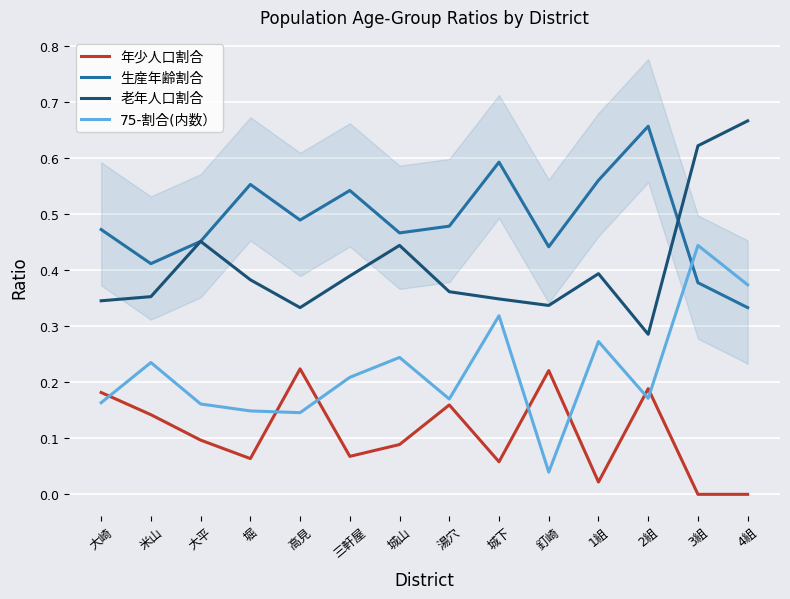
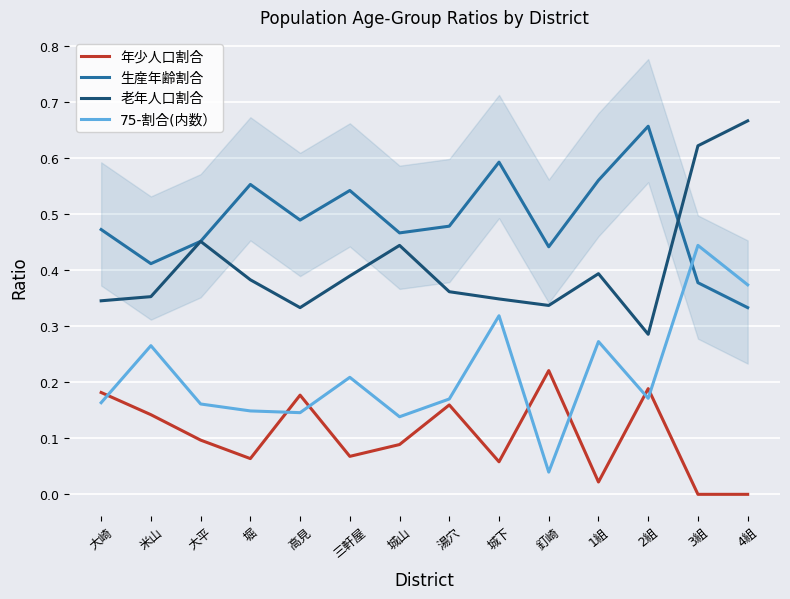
75-割合(内数）, 米山: 0.24 -> 0.27
年少人口割合, 高見: 0.22 -> 0.18
75-割合(内数）, 城山: 0.24 -> 0.14
